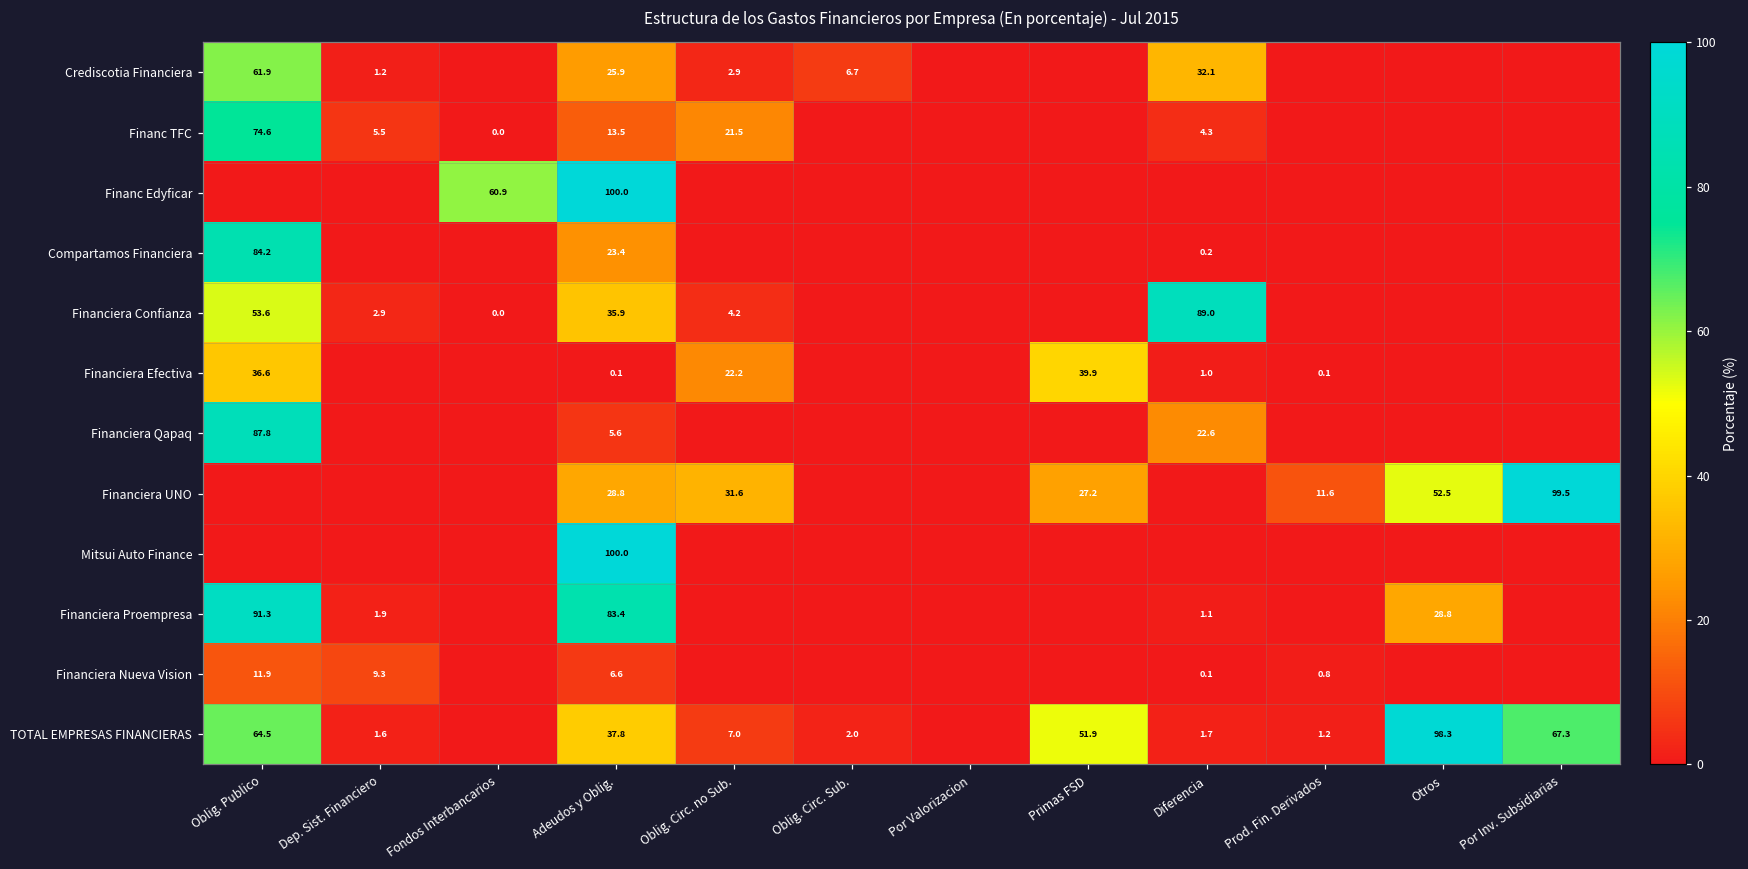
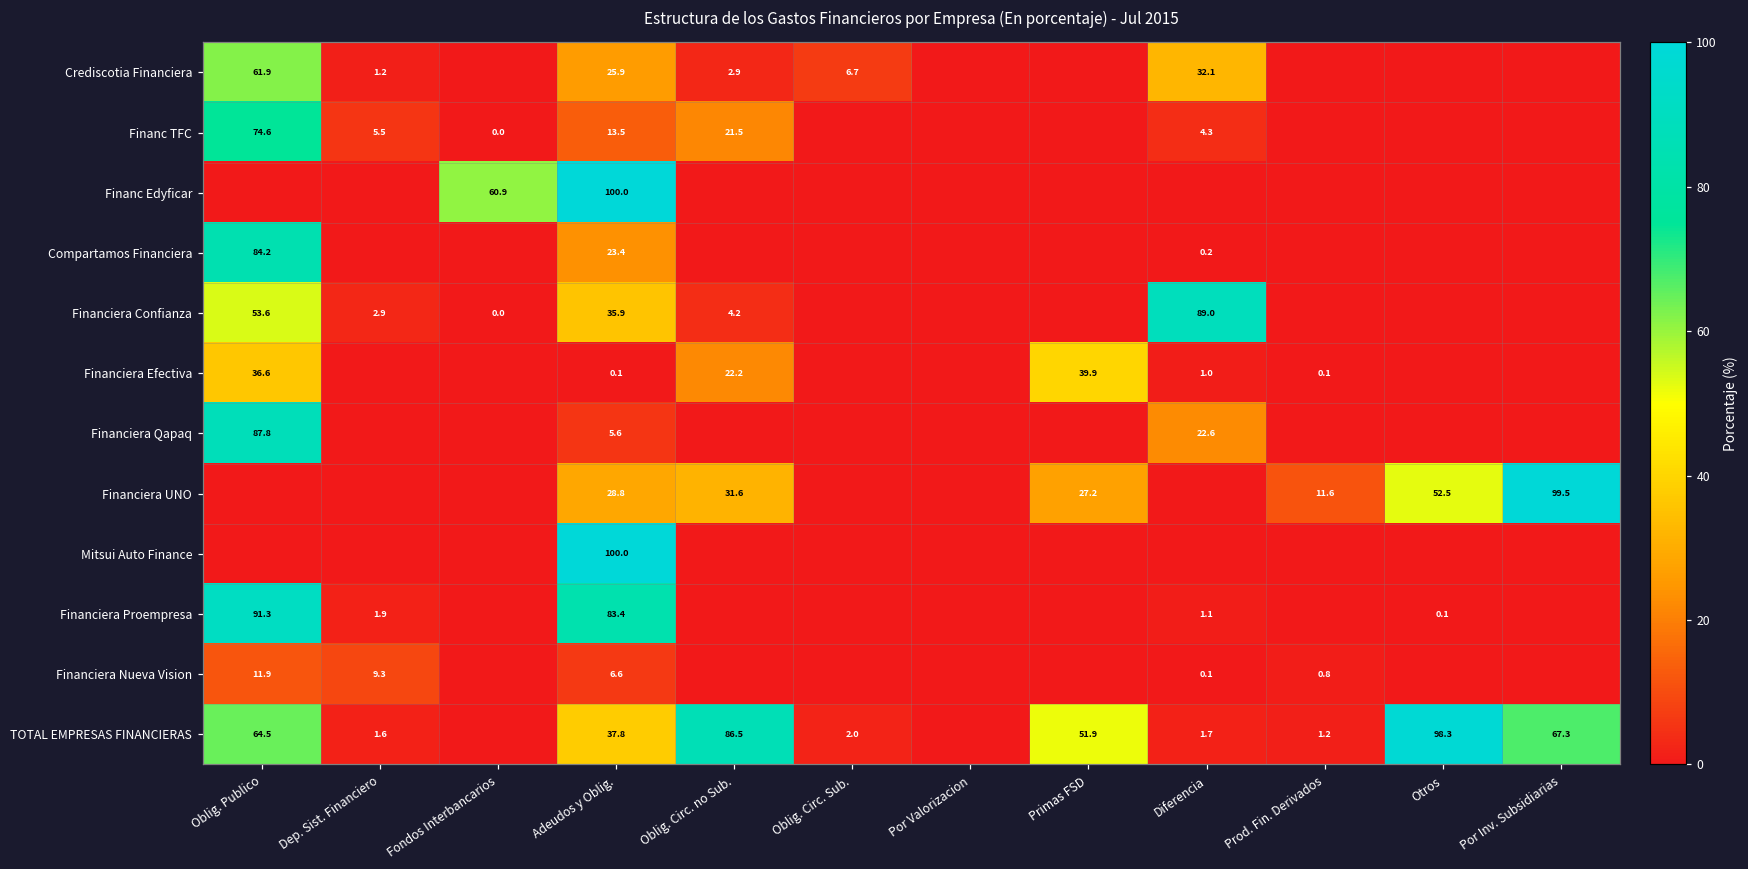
Financiera Proempresa, Otros: 28.8 -> 0.1
TOTAL EMPRESAS FINANCIERAS, Oblig. Circ. no Sub.: 7.0 -> 86.5
